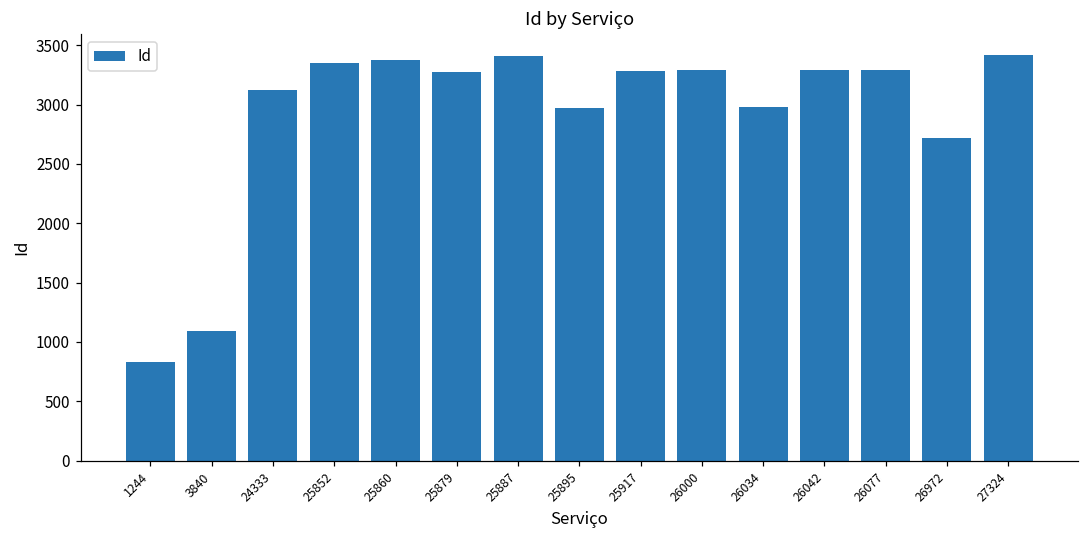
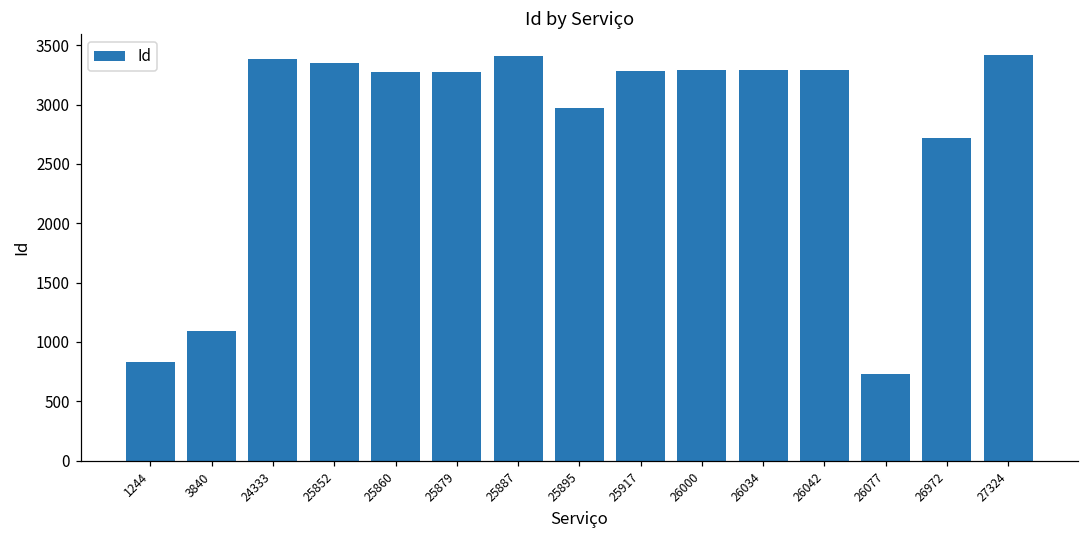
24333: 3120 -> 3380
25860: 3370 -> 3270
26034: 2980 -> 3290
26077: 3300 -> 730
